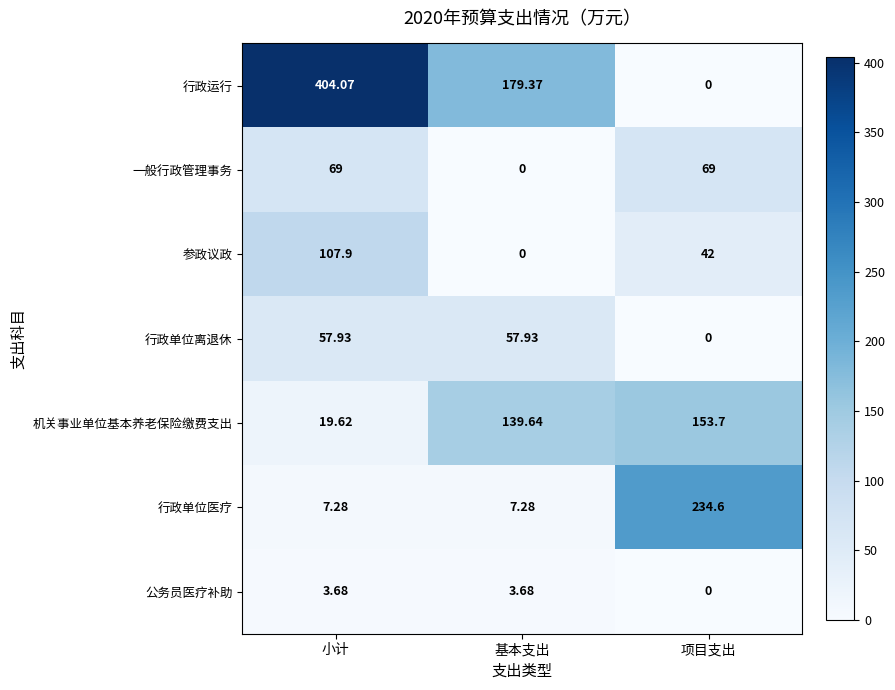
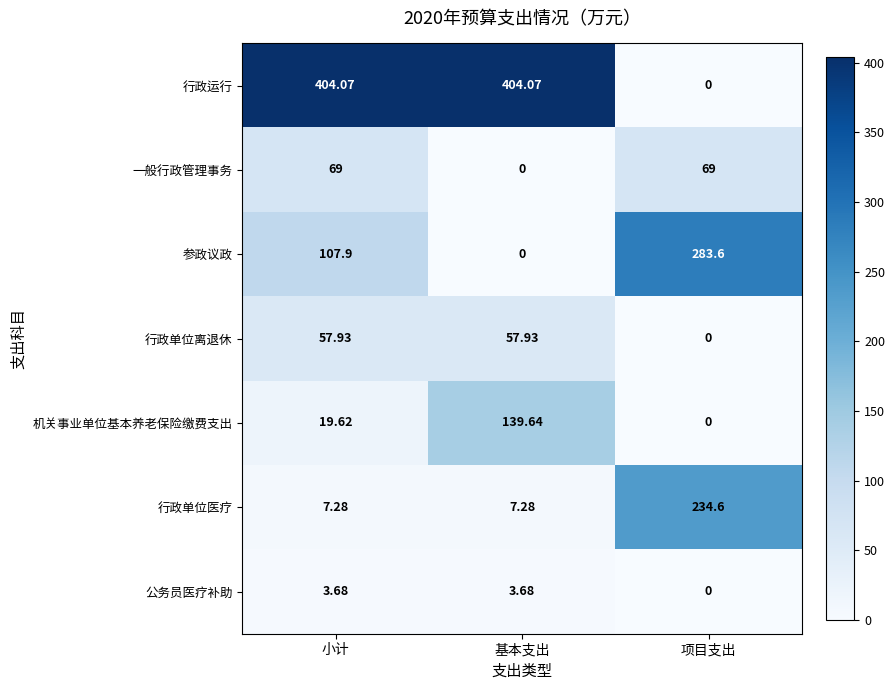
行政运行, 基本支出: 179.37 -> 404.07
参政议政, 项目支出: 42 -> 283.6
机关事业单位基本养老保险缴费支出, 项目支出: 153.7 -> 0
